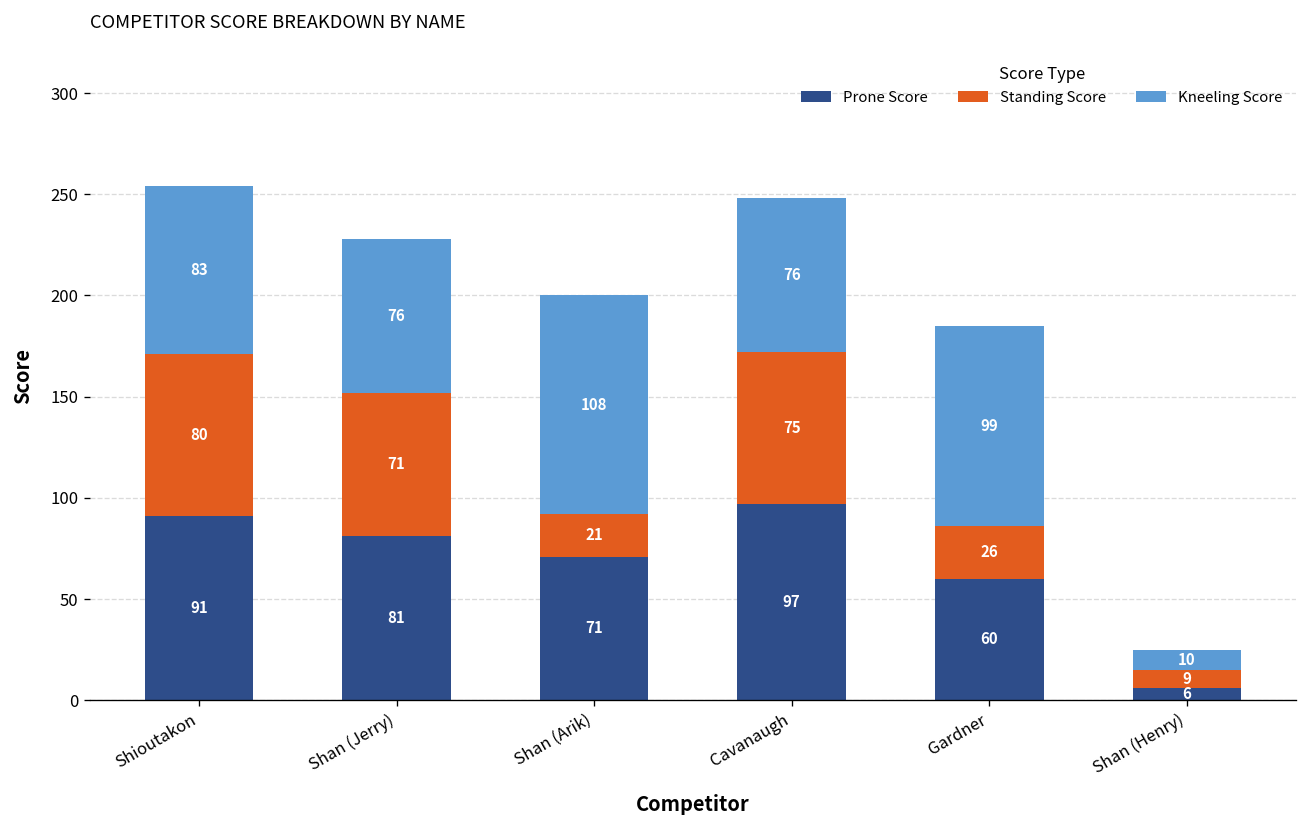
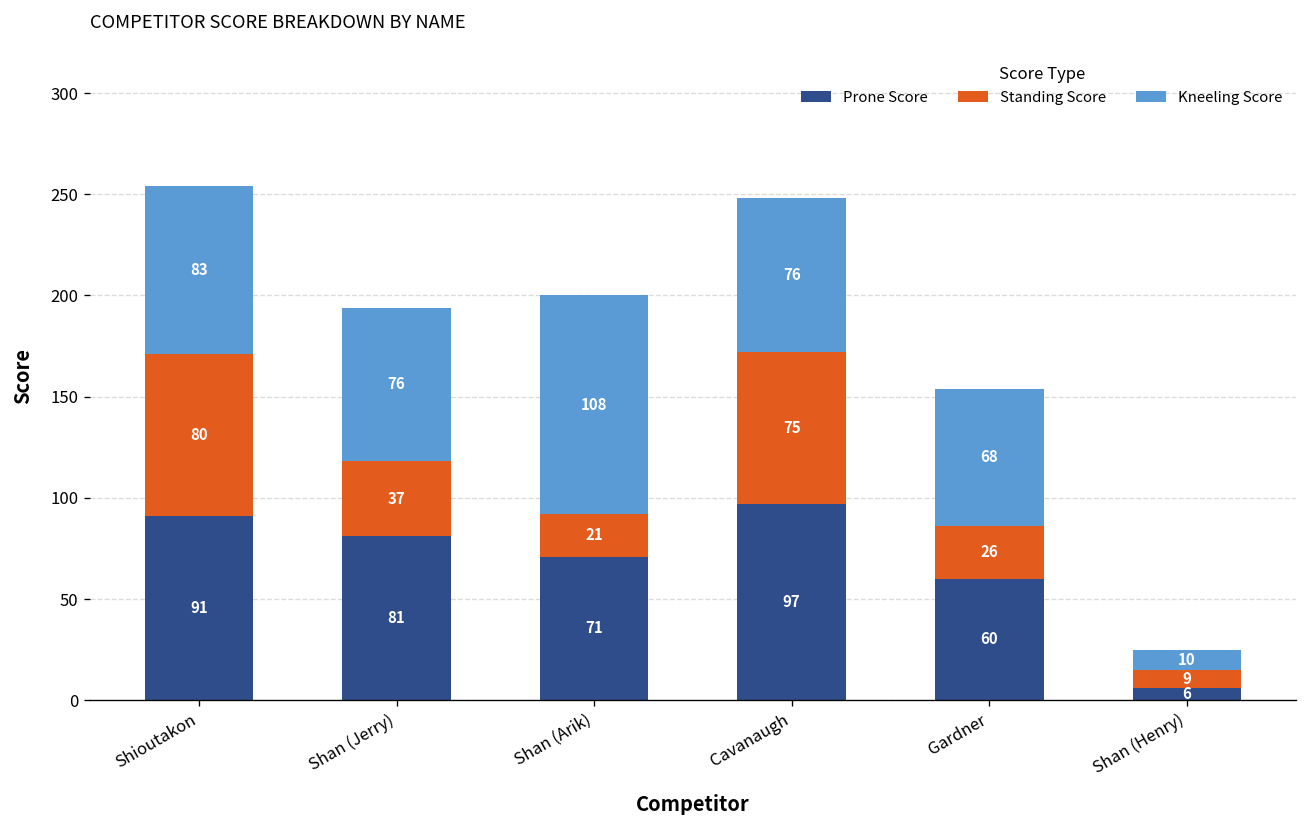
Standing Score, Shan (Jerry): 71 -> 37
Kneeling Score, Gardner: 99 -> 68
